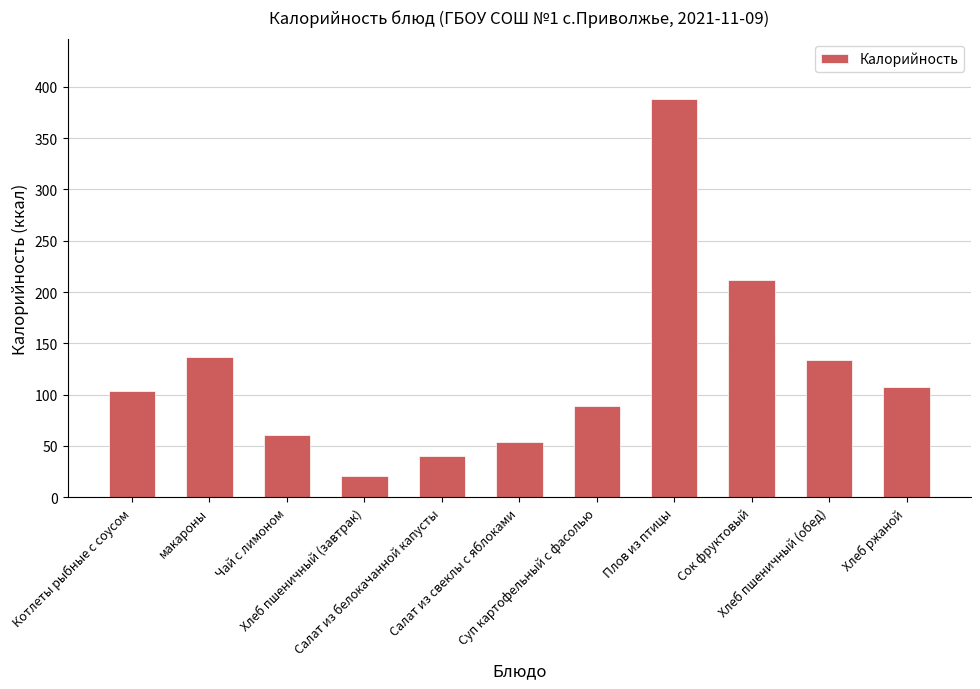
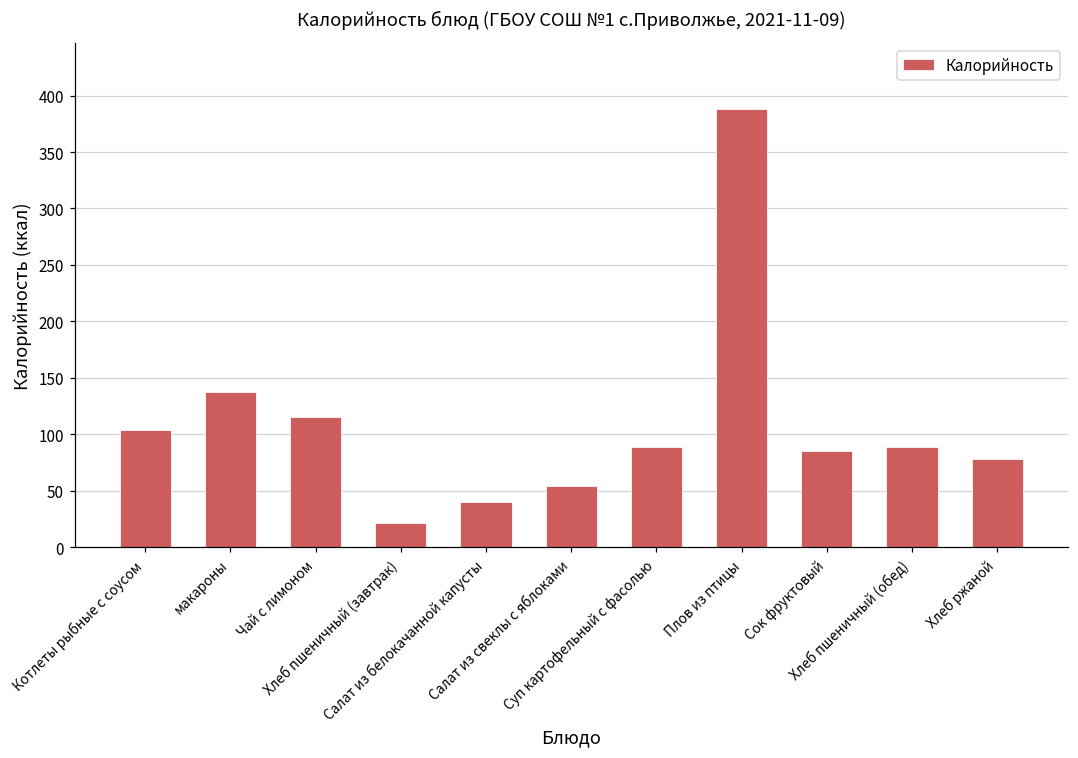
Чай с лимоном: 61 -> 115
Сок фруктовый: 212 -> 85
Хлеб пшеничный (обед): 134 -> 89
Хлеб ржаной: 107 -> 78
